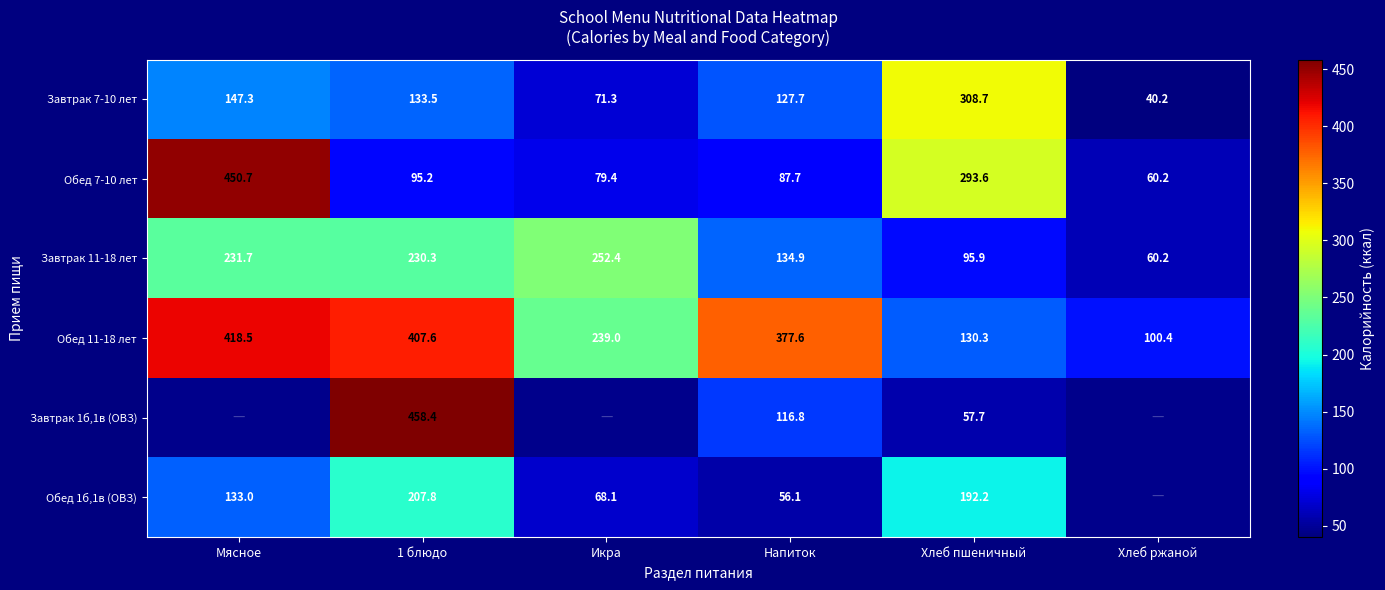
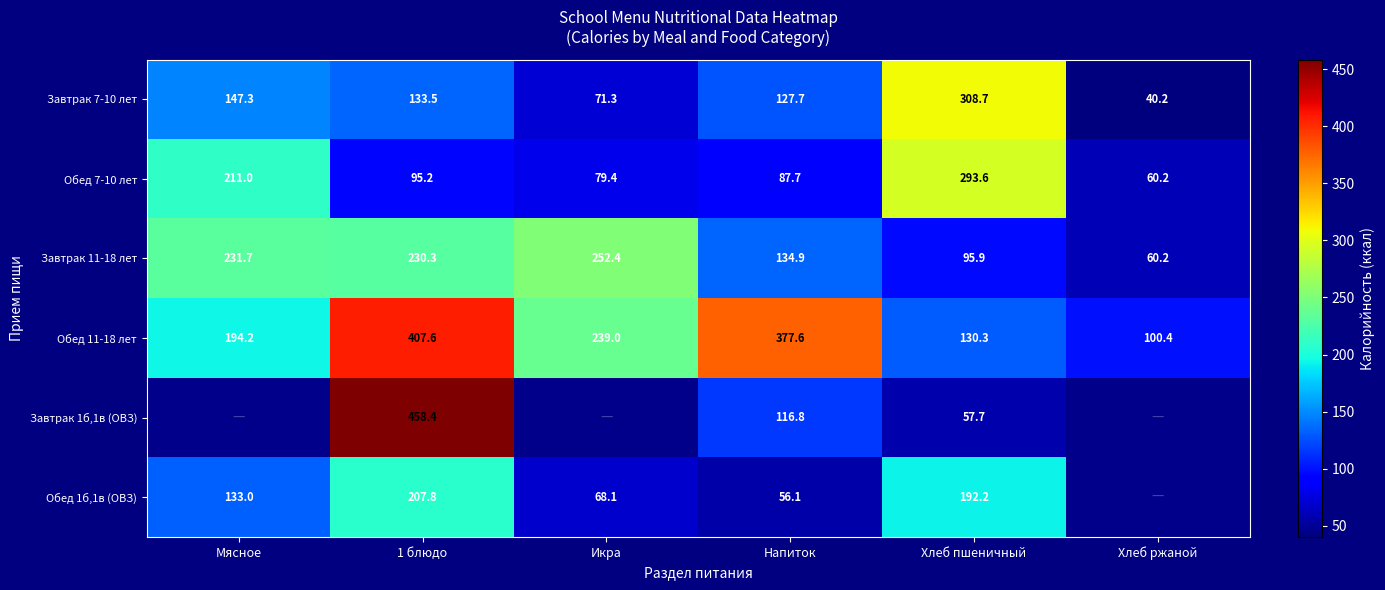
Обед 7-10 лет, Мясное: 450.7 -> 211.0
Обед 11-18 лет, Мясное: 418.5 -> 194.2
